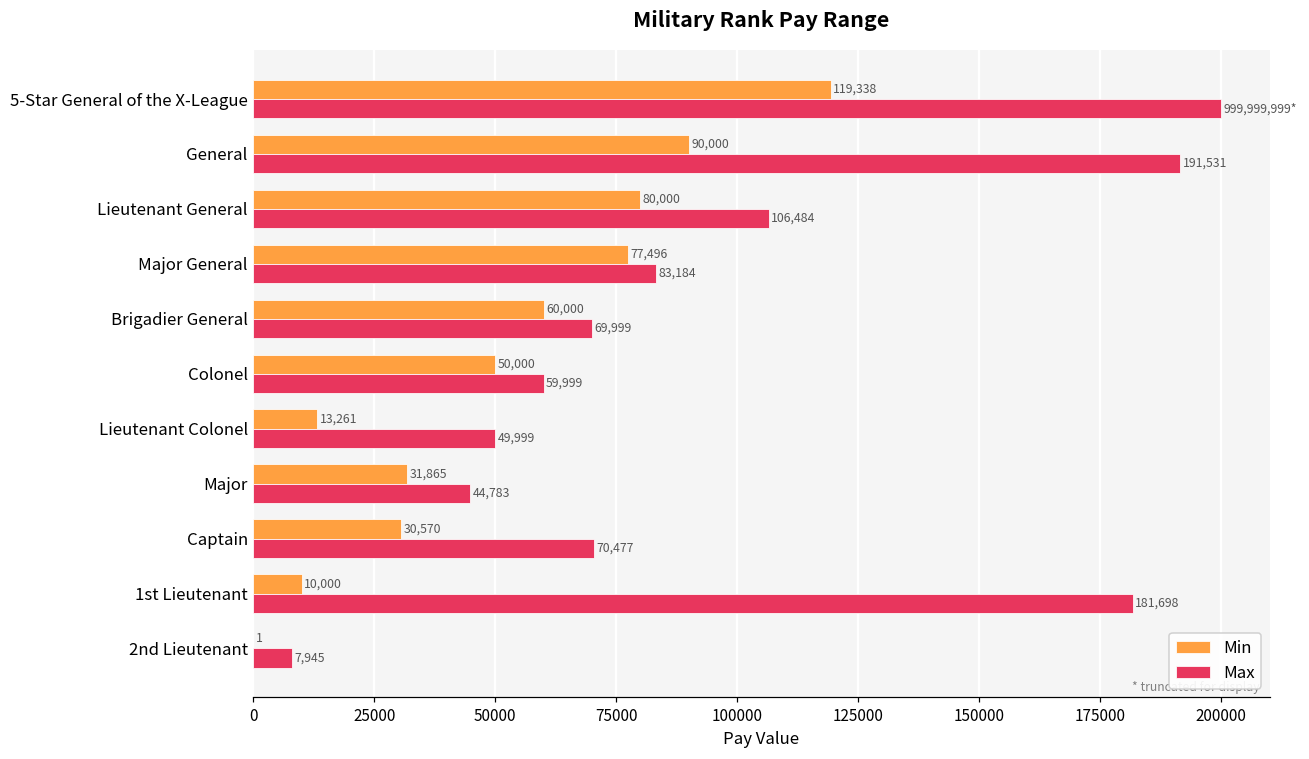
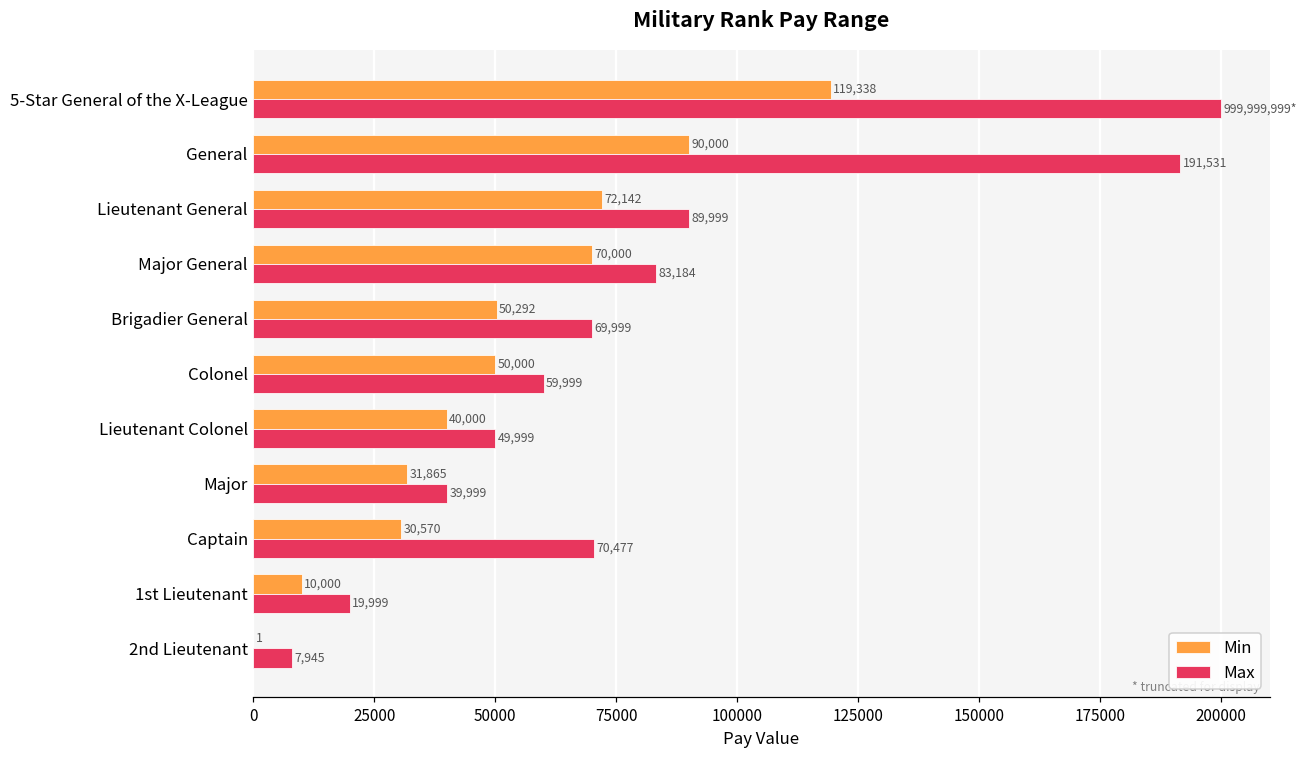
Min, Lieutenant General: 80,000 -> 72,142
Max, Lieutenant General: 106,484 -> 89,999
Min, Major General: 77,496 -> 70,000
Min, Brigadier General: 60,000 -> 50,292
Min, Lieutenant Colonel: 13,261 -> 40,000
Max, Major: 44,783 -> 39,999
Max, 1st Lieutenant: 181,698 -> 19,999
